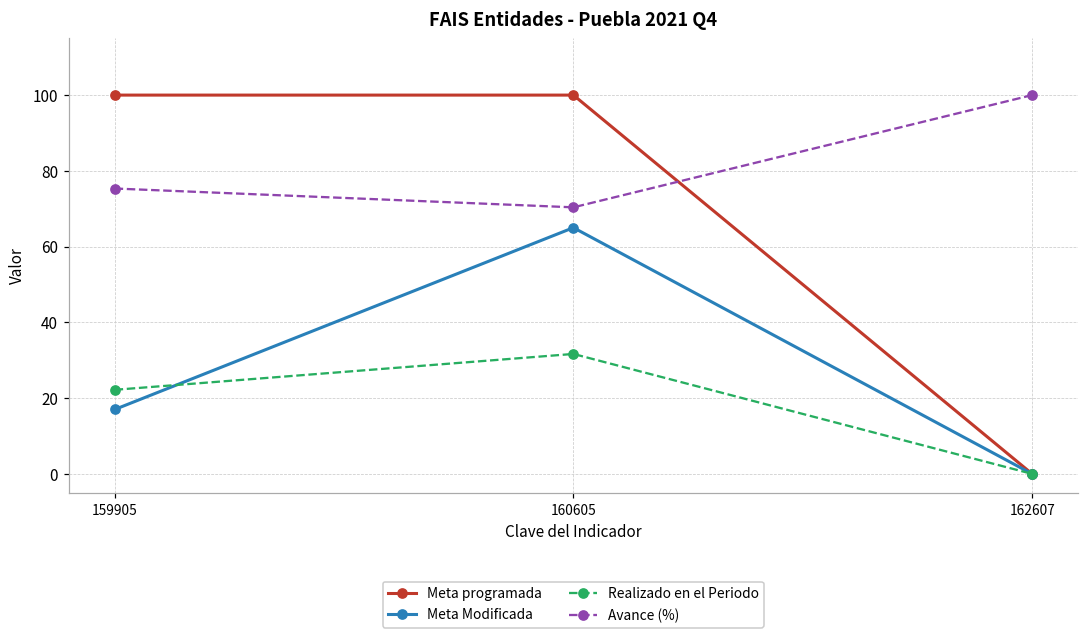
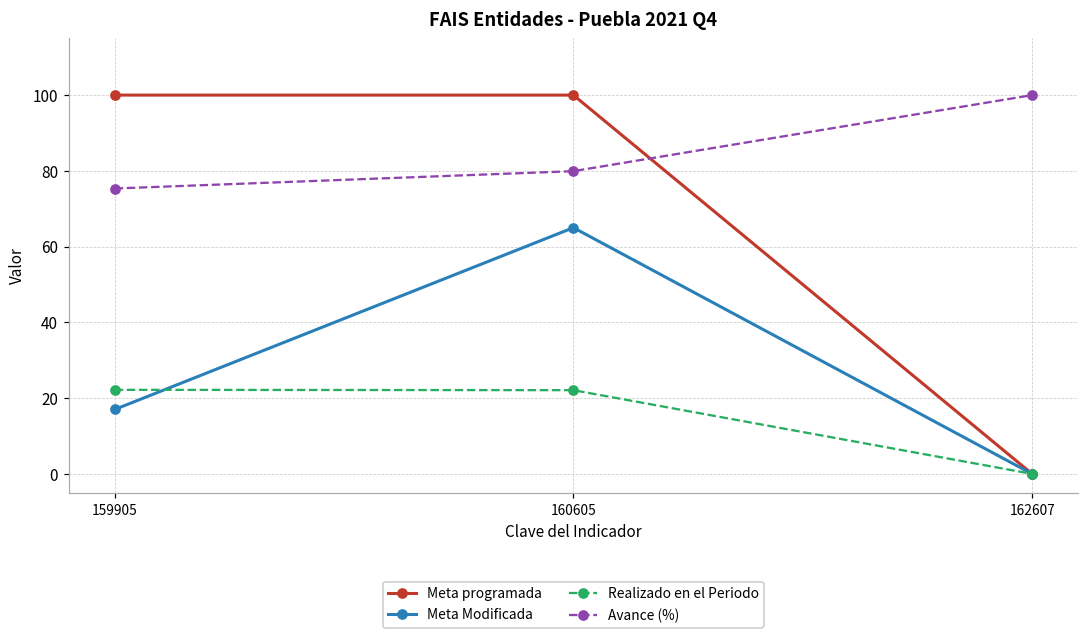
Realizado en el Periodo, 160605: 32 -> 22
Avance (%), 160605: 70 -> 80
